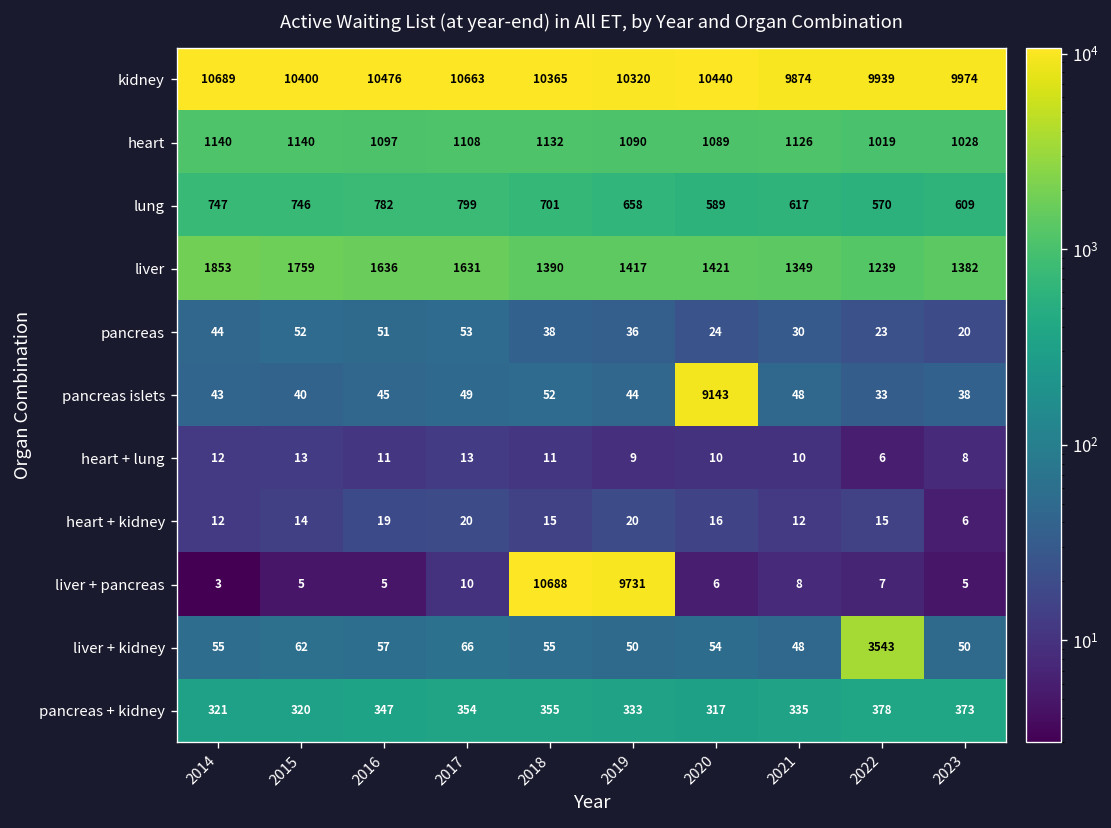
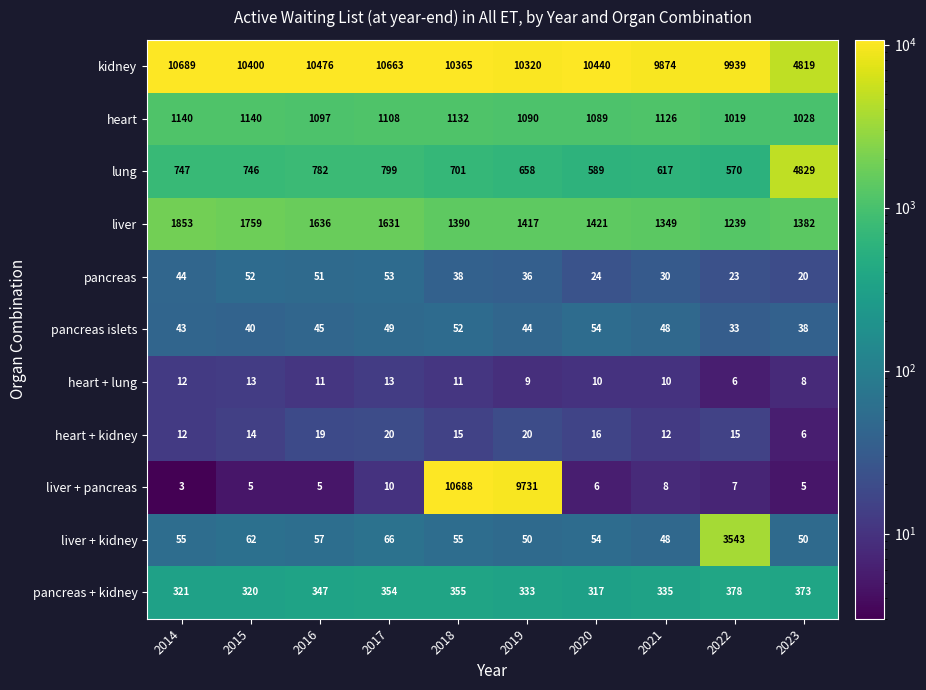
kidney, 2023: 9974 -> 4819
lung, 2023: 609 -> 4829
pancreas islets, 2020: 9143 -> 54
